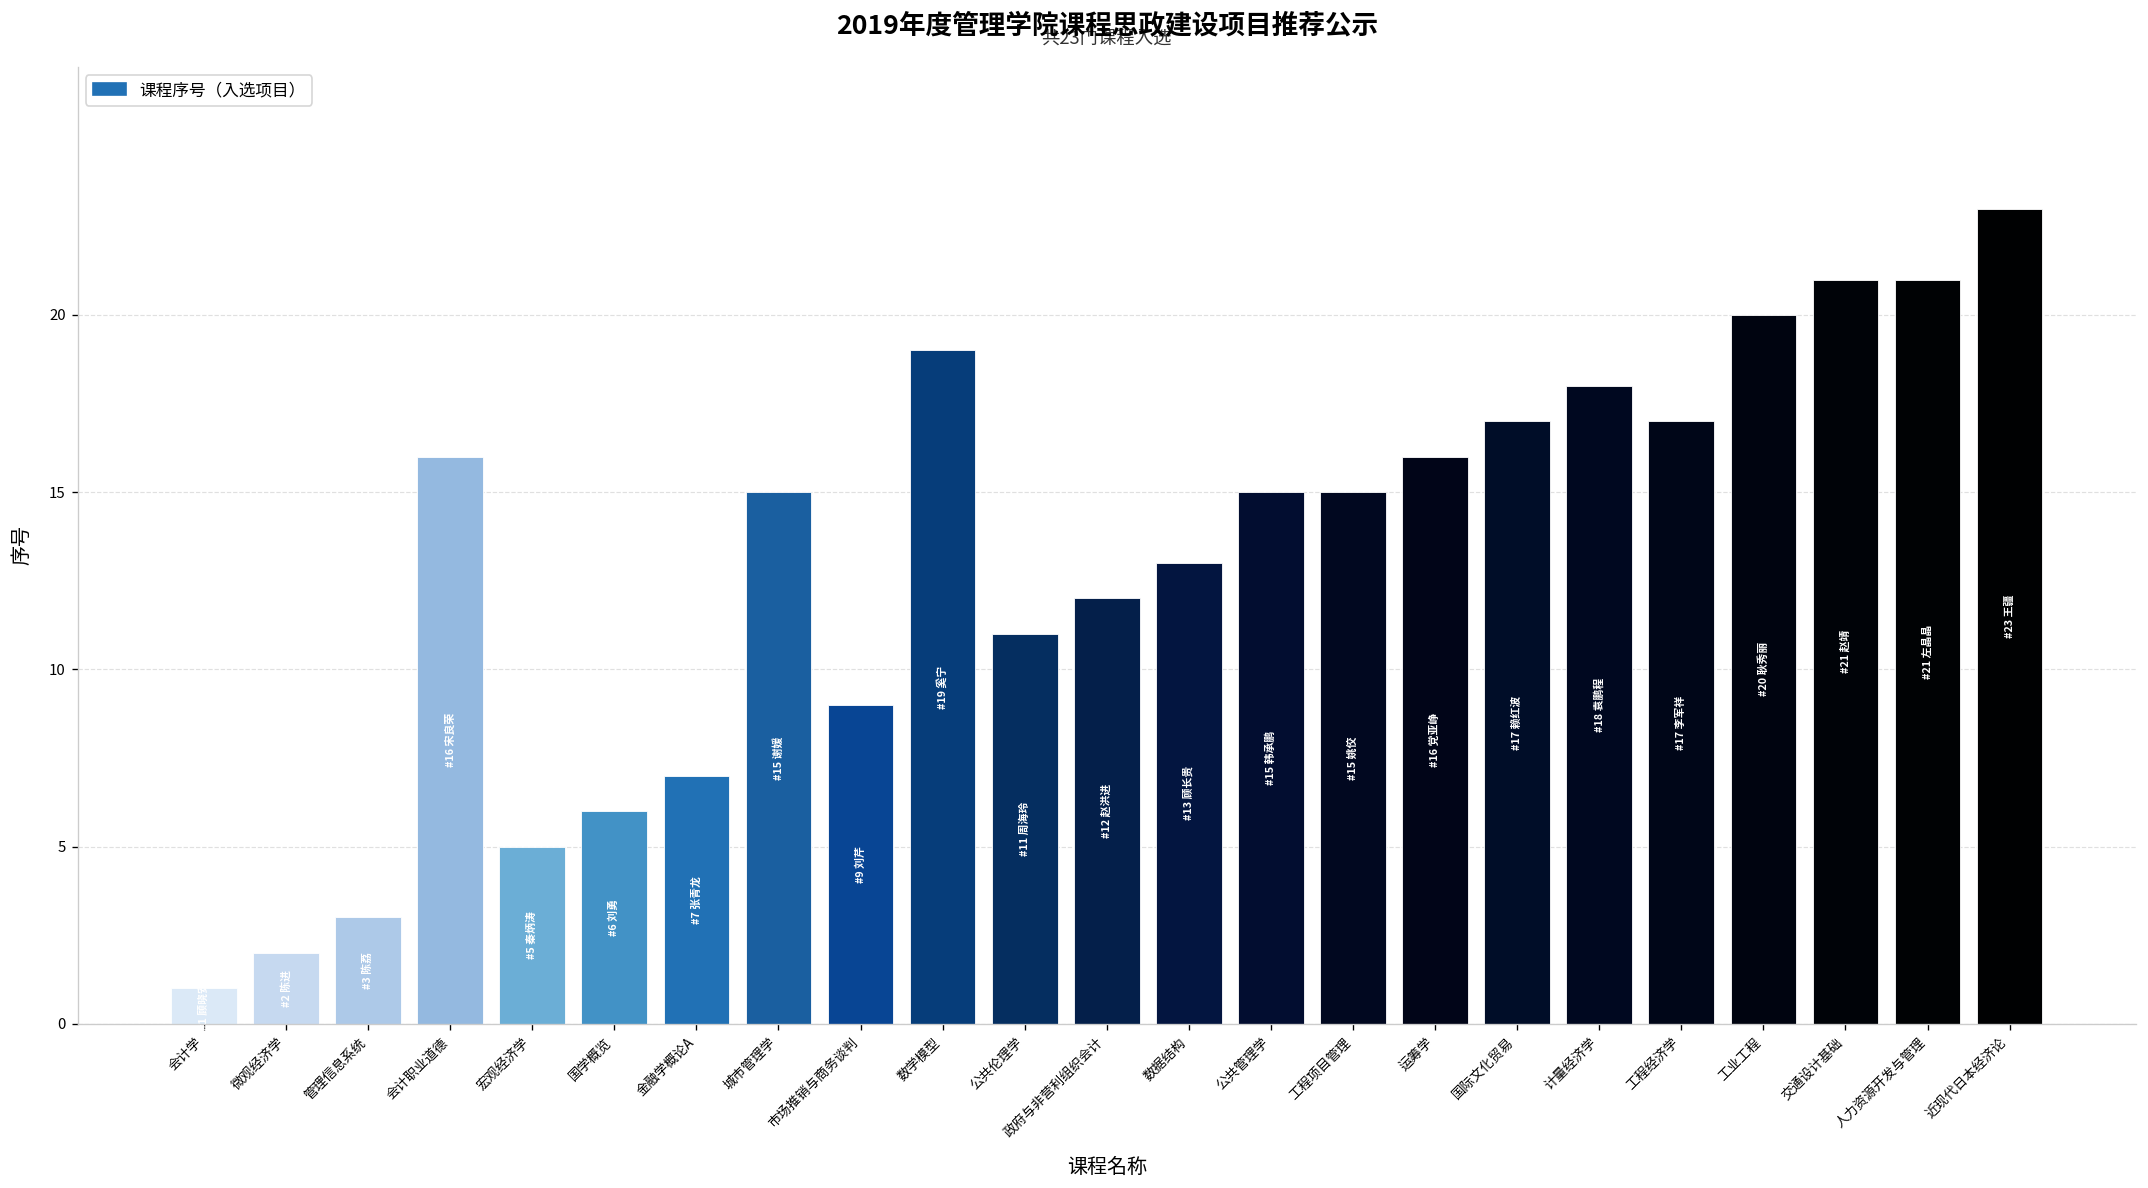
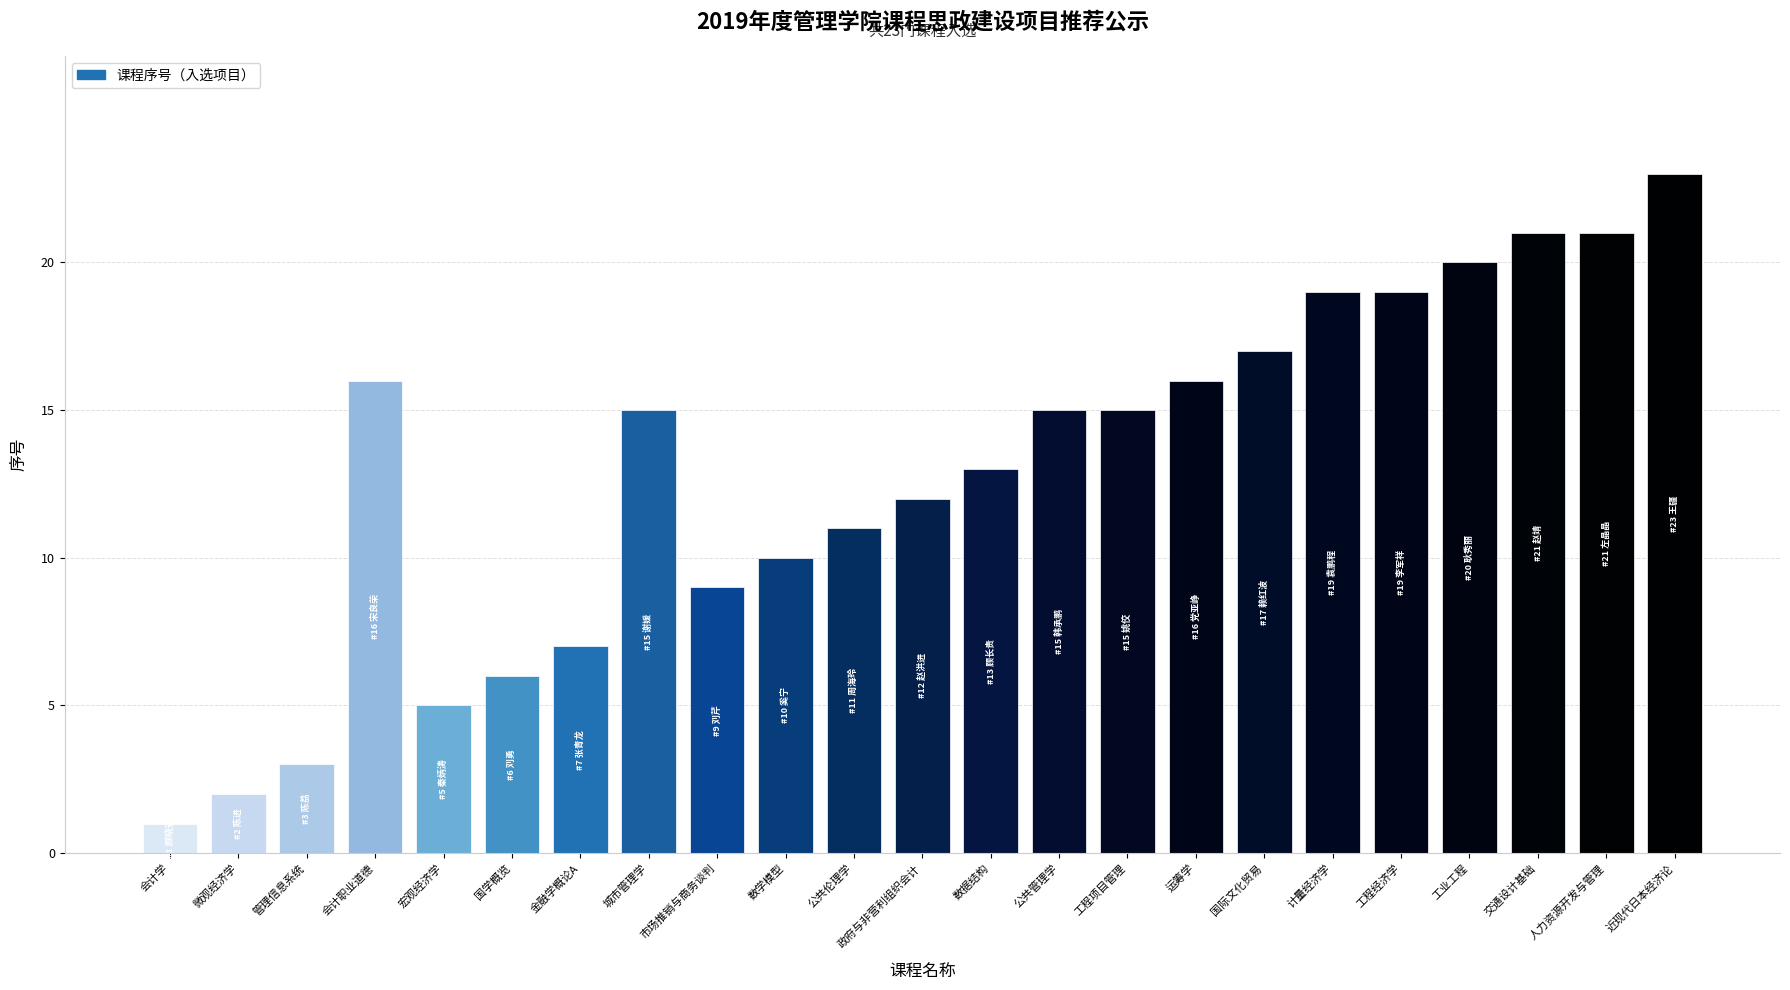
数学模型: 19 -> 10
计量经济学: 18 -> 19
工程经济学: 17 -> 19
